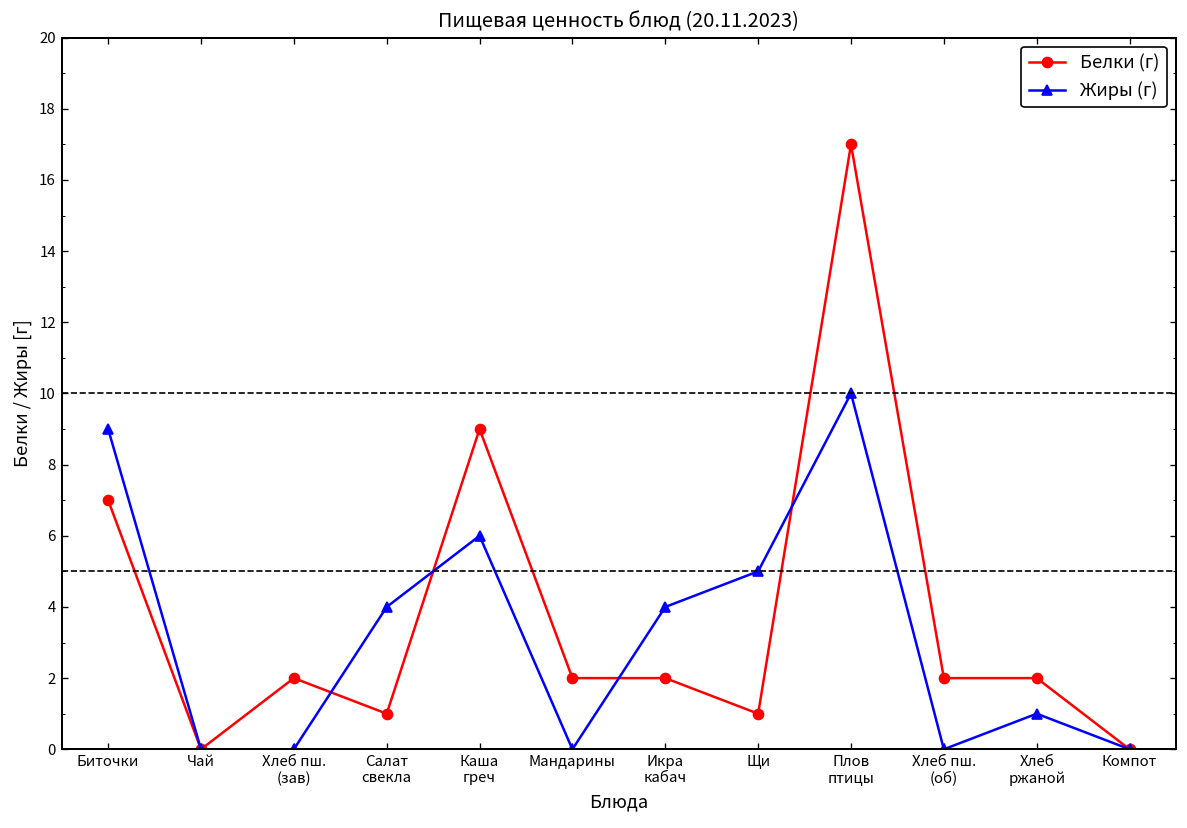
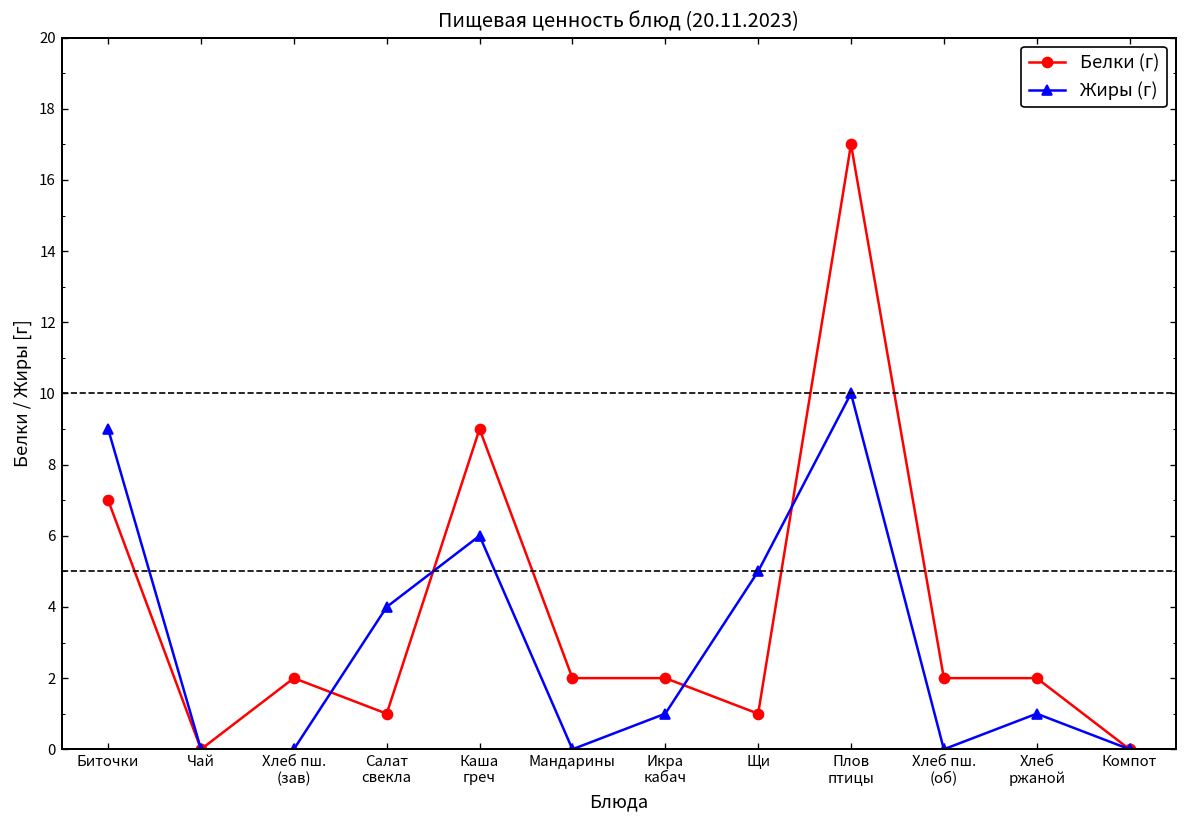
Жиры (г), Икра кабач: 4 -> 1
